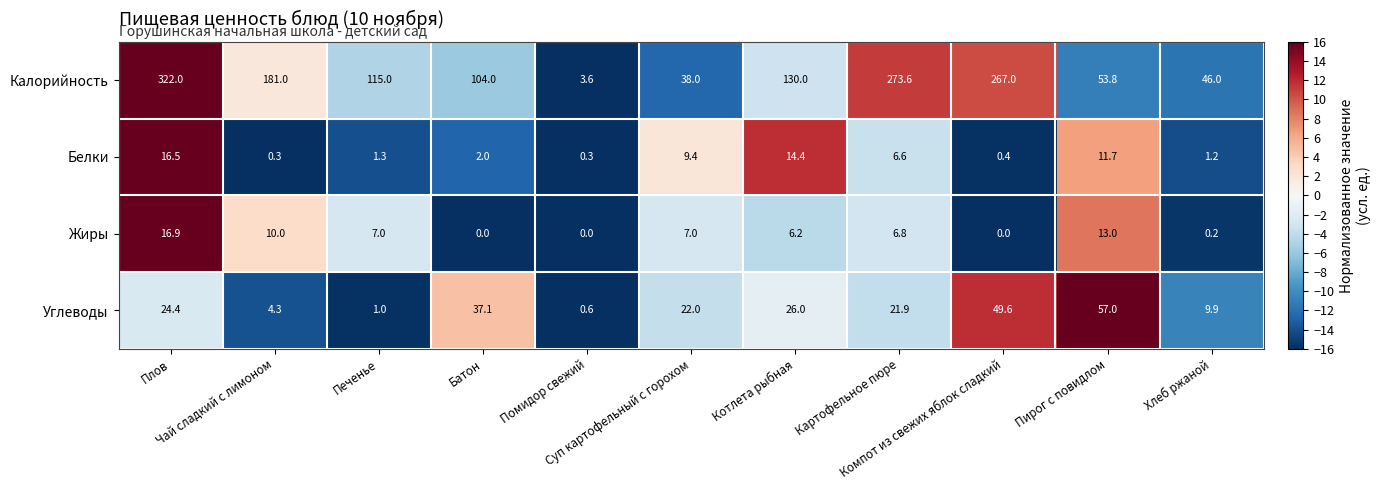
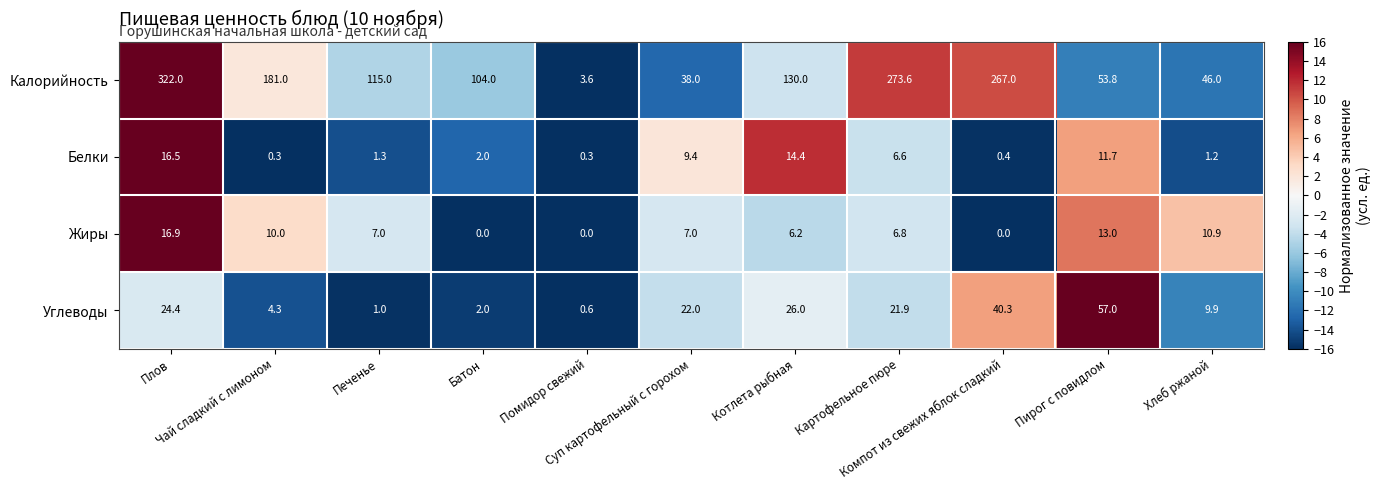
Жиры, Хлеб ржаной: 0.2 -> 10.9
Углеводы, Батон: 37.1 -> 2.0
Углеводы, Компот из свежих яблок сладкий: 49.6 -> 40.3
